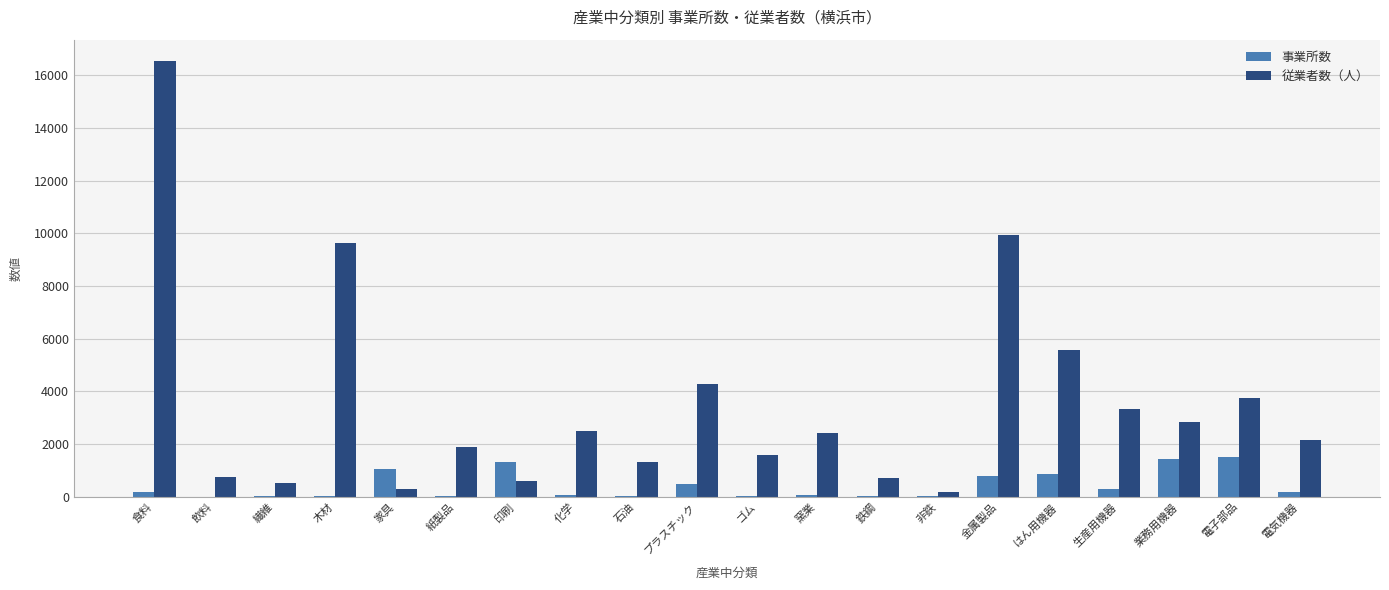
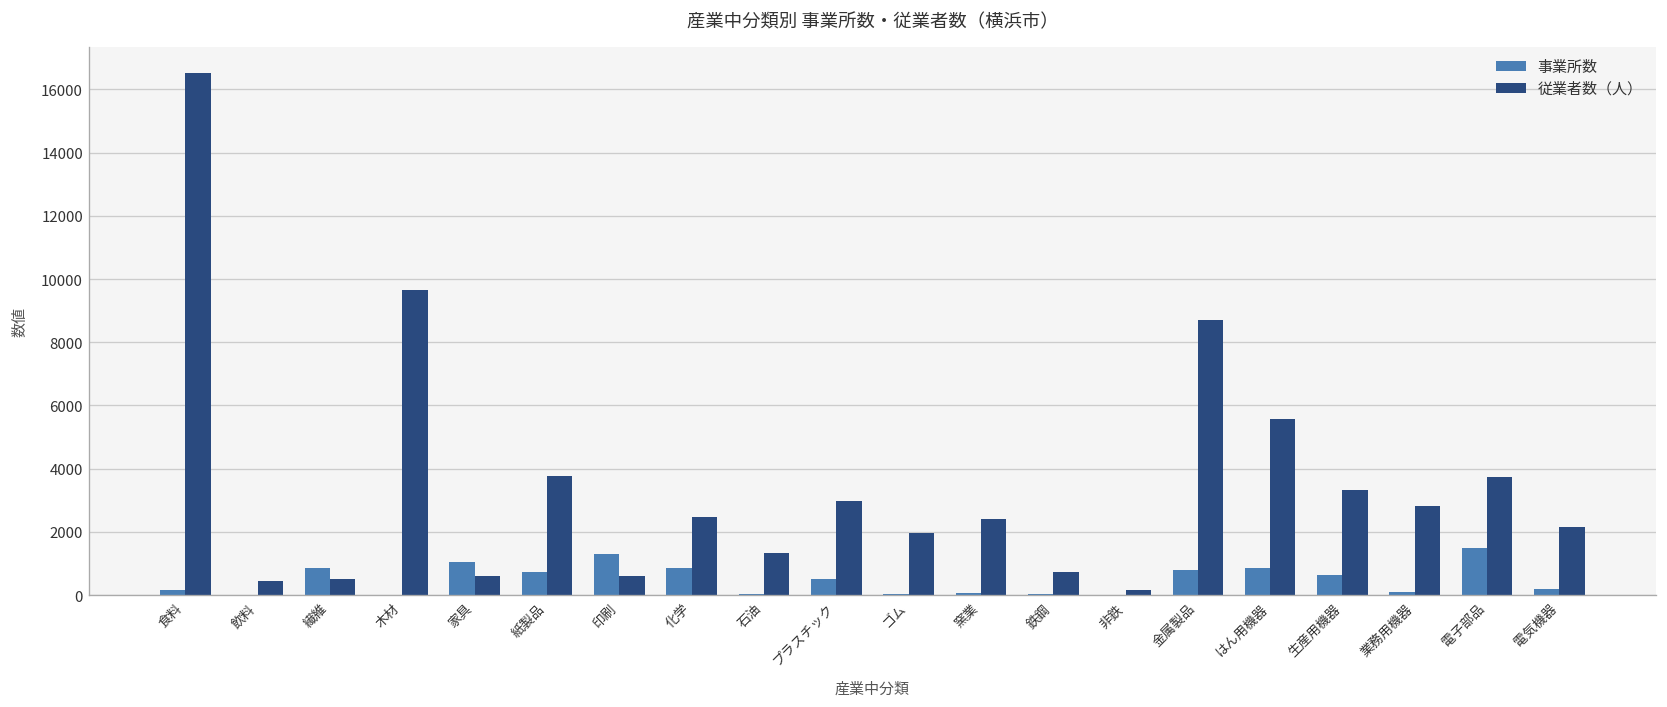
従業者数（人）, 飲料: 800 -> 400
事業所数, 繊維: 0 -> 900
従業者数（人）, 家具: 300 -> 600
事業所数, 紙製品: 0 -> 700
従業者数（人）, 紙製品: 1900 -> 3800
事業所数, 化学: 100 -> 800
従業者数（人）, プラスチック: 4300 -> 3000
従業者数（人）, ゴム: 1600 -> 2000
従業者数（人）, 金属製品: 9900 -> 8700
事業所数, 生産用機器: 300 -> 600
事業所数, 業務用機器: 1400 -> 100
